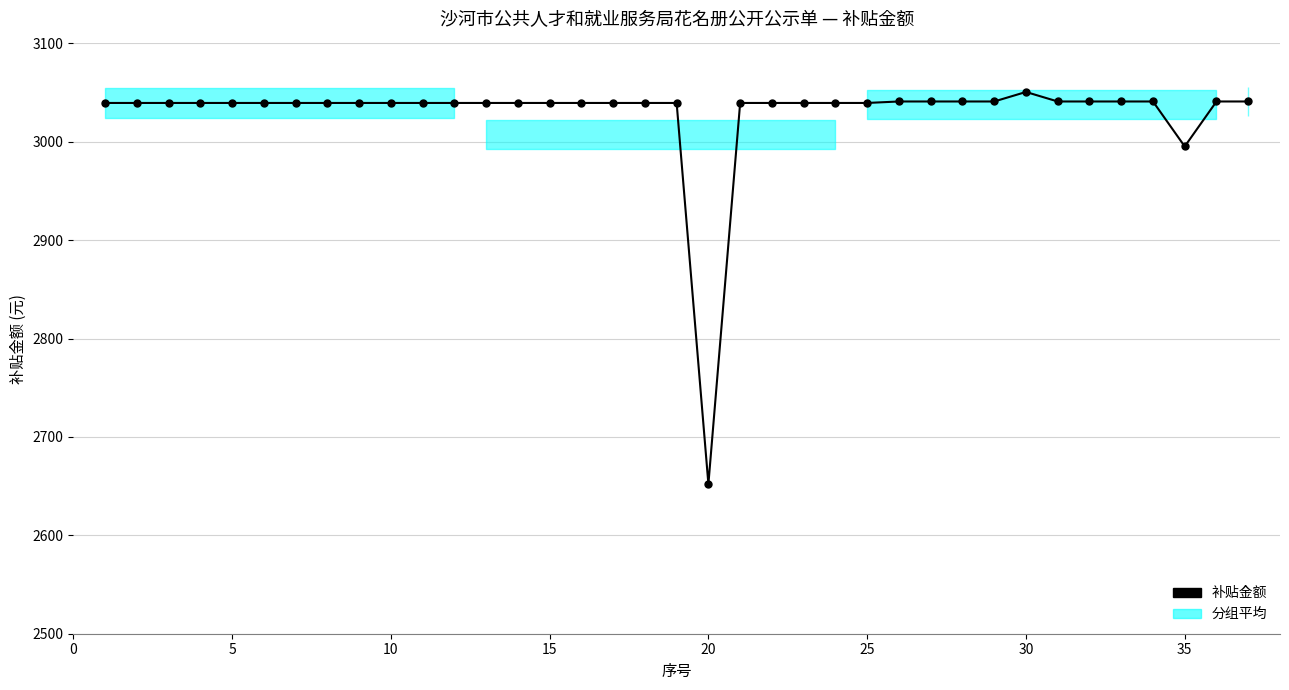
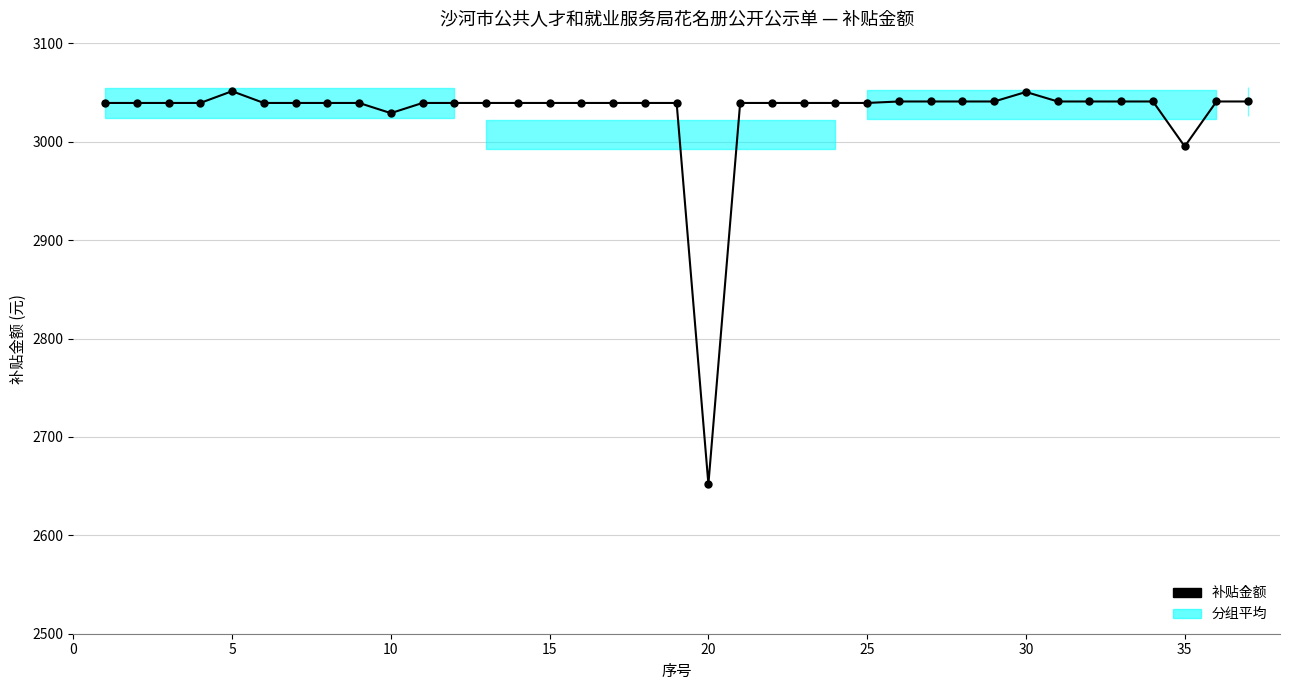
补贴金额, 5: 3040 -> 3050
补贴金额, 10: 3040 -> 3030
